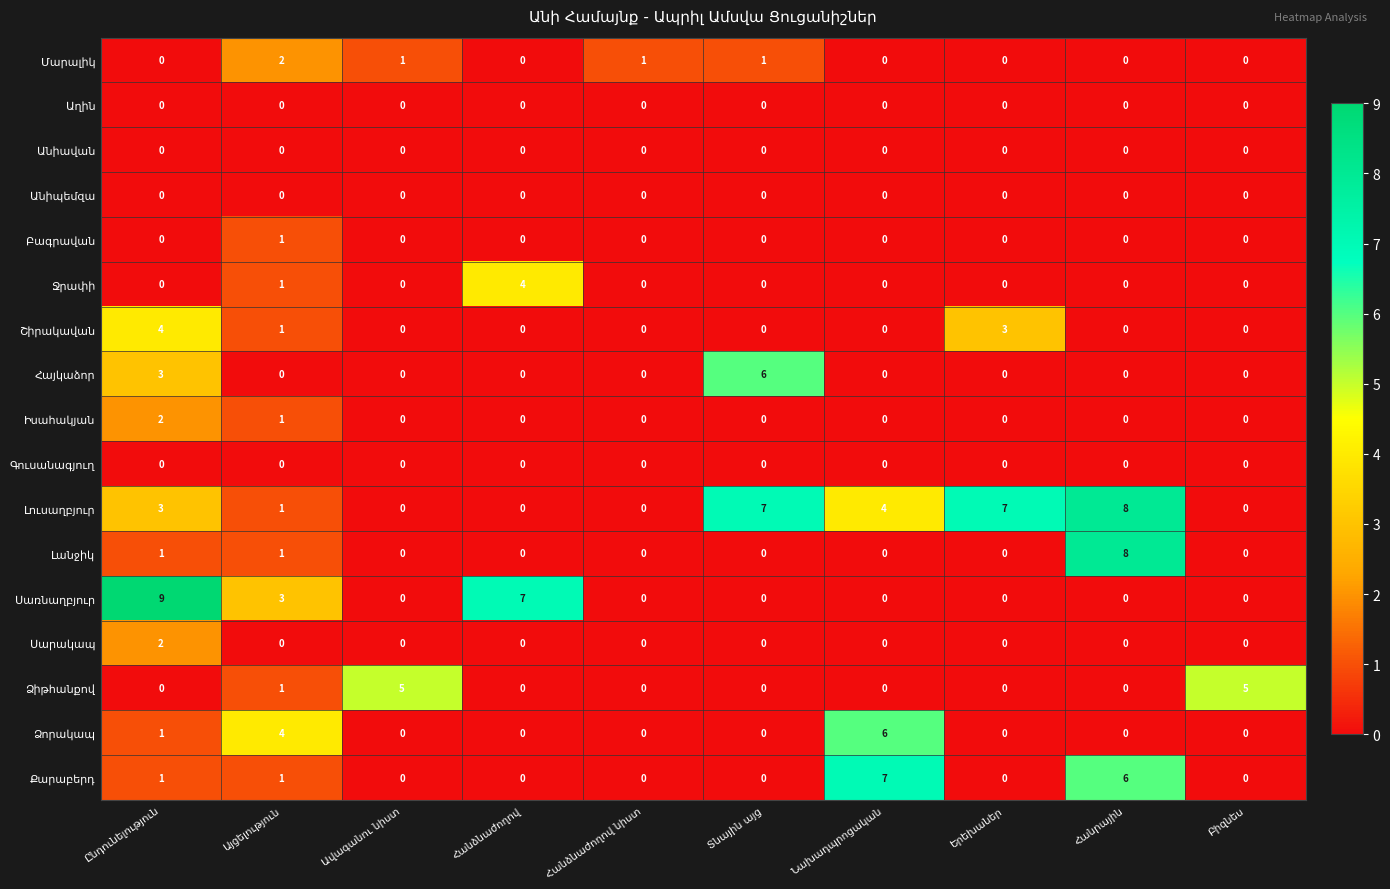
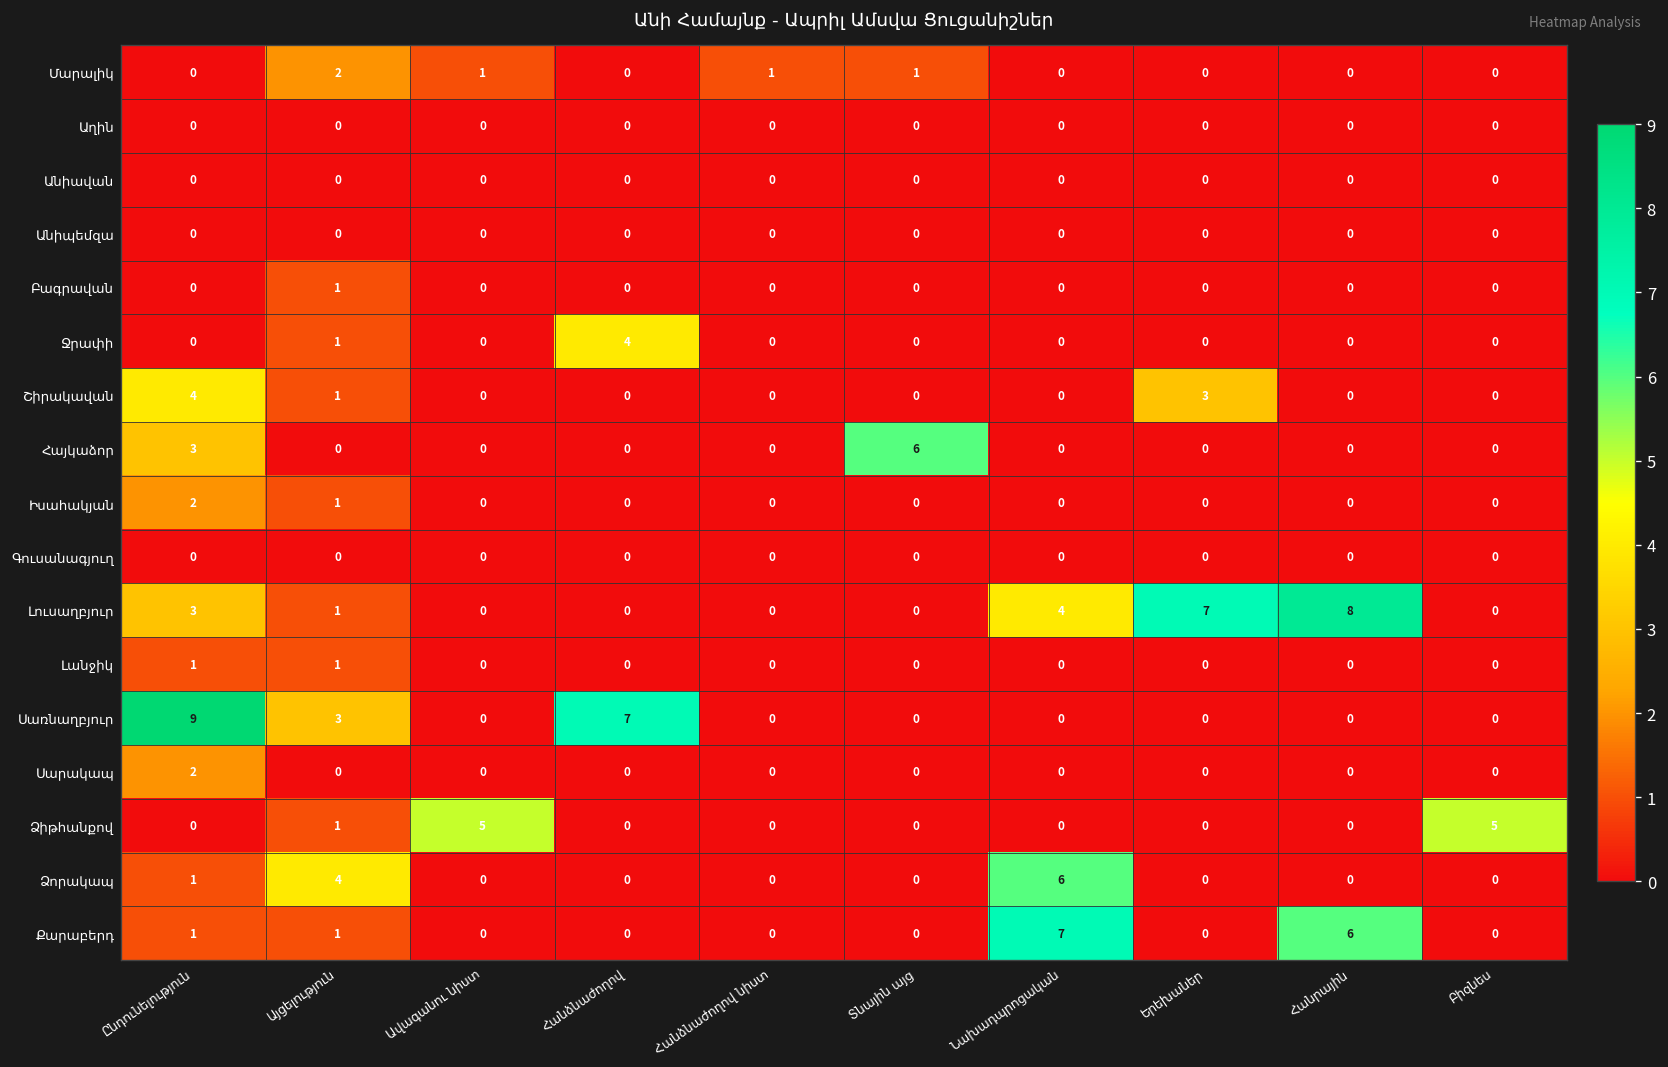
Լուսաղբյուր, Տնային այց: 7 -> 0
Լանջիկ, Հանրային: 8 -> 0
